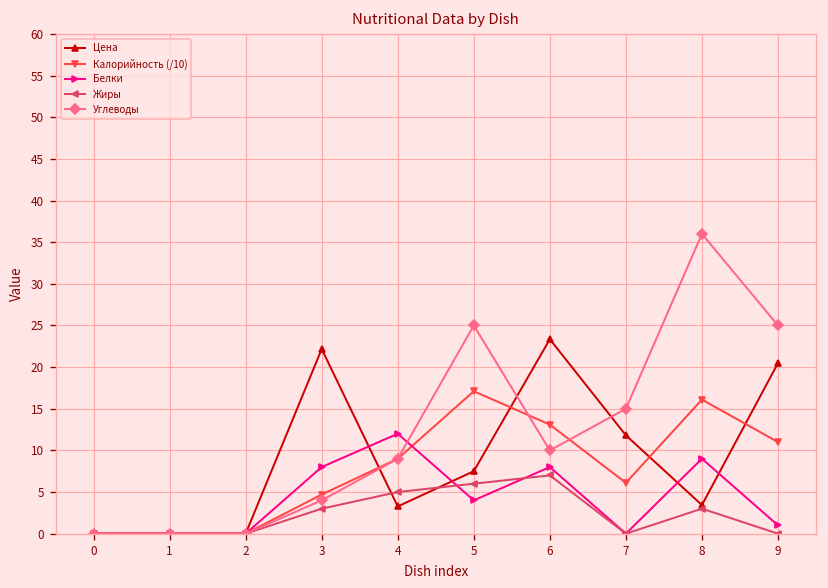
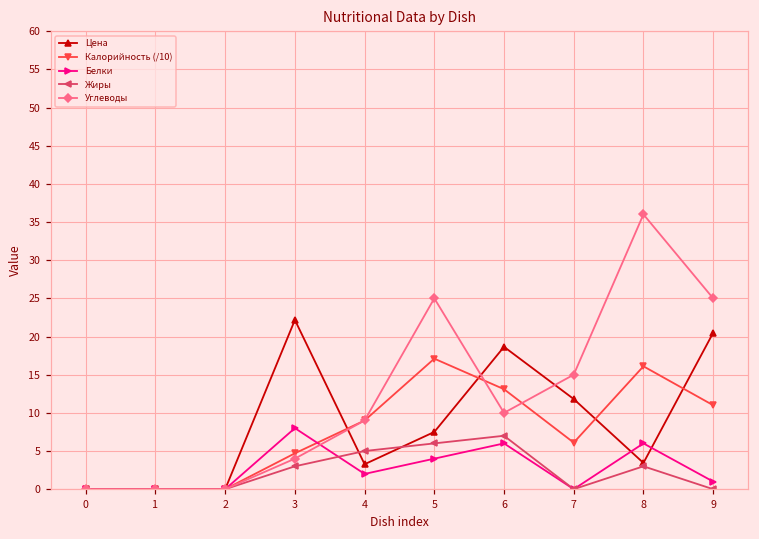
Белки, 4: 12 -> 2
Цена, 6: 23 -> 19
Белки, 6: 8 -> 6
Белки, 8: 9 -> 6
